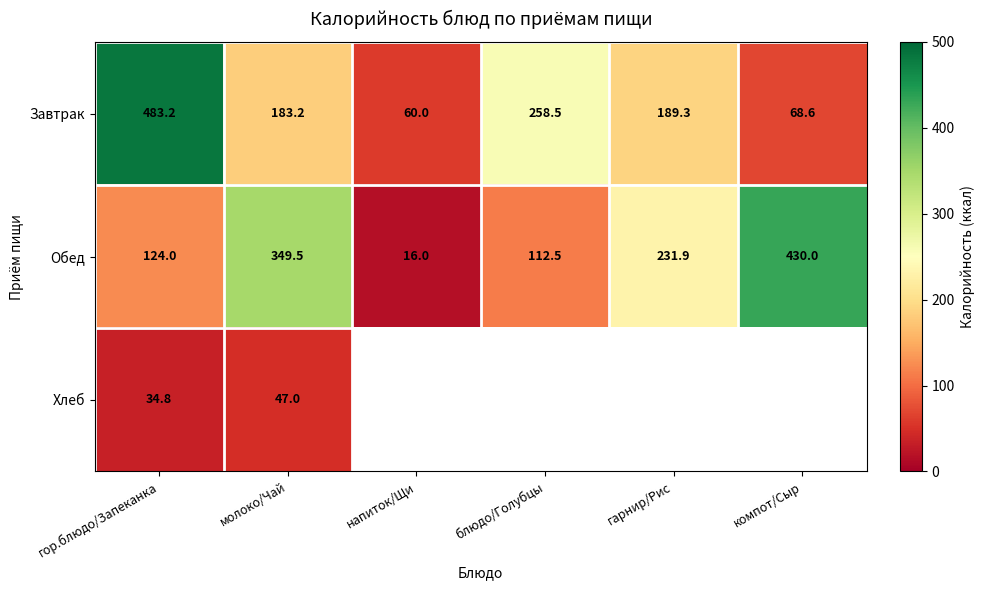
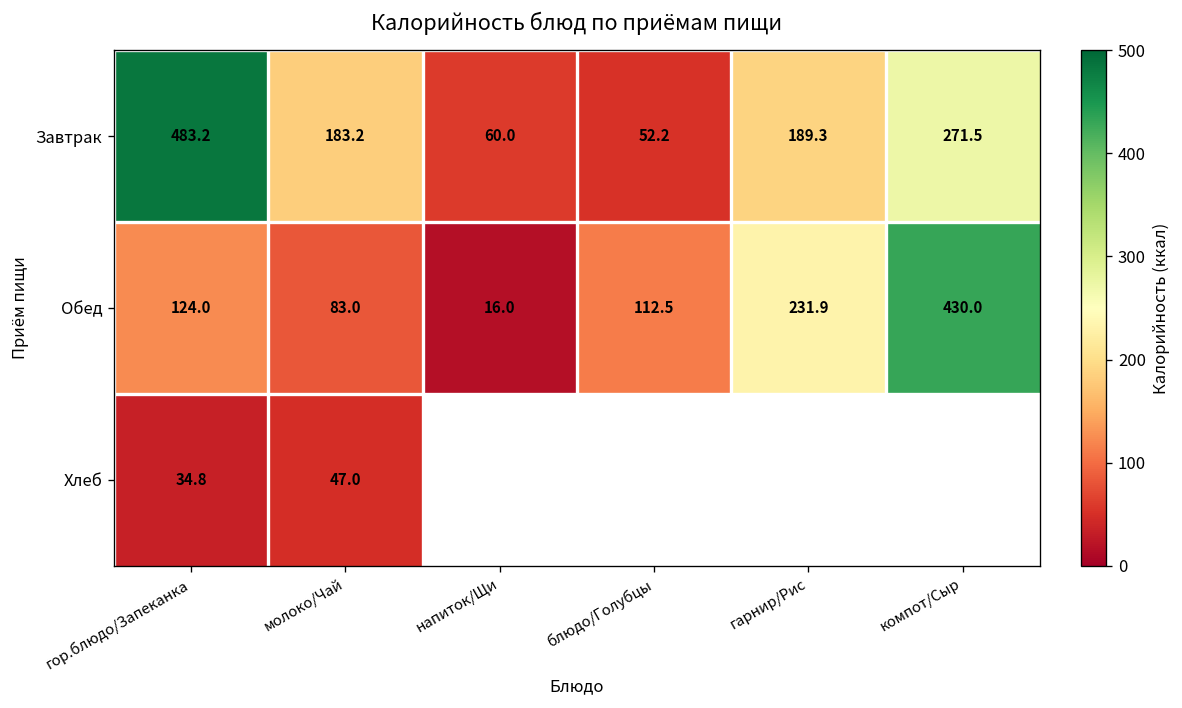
Завтрак, блюдо/Голубцы: 258.5 -> 52.2
Завтрак, компот/Сыр: 68.6 -> 271.5
Обед, молоко/Чай: 349.5 -> 83.0
